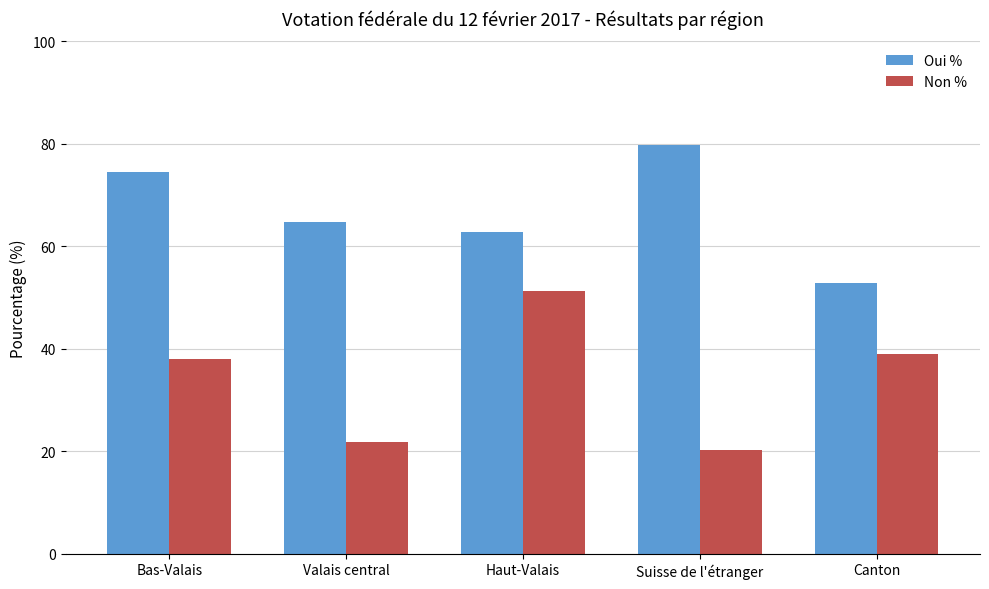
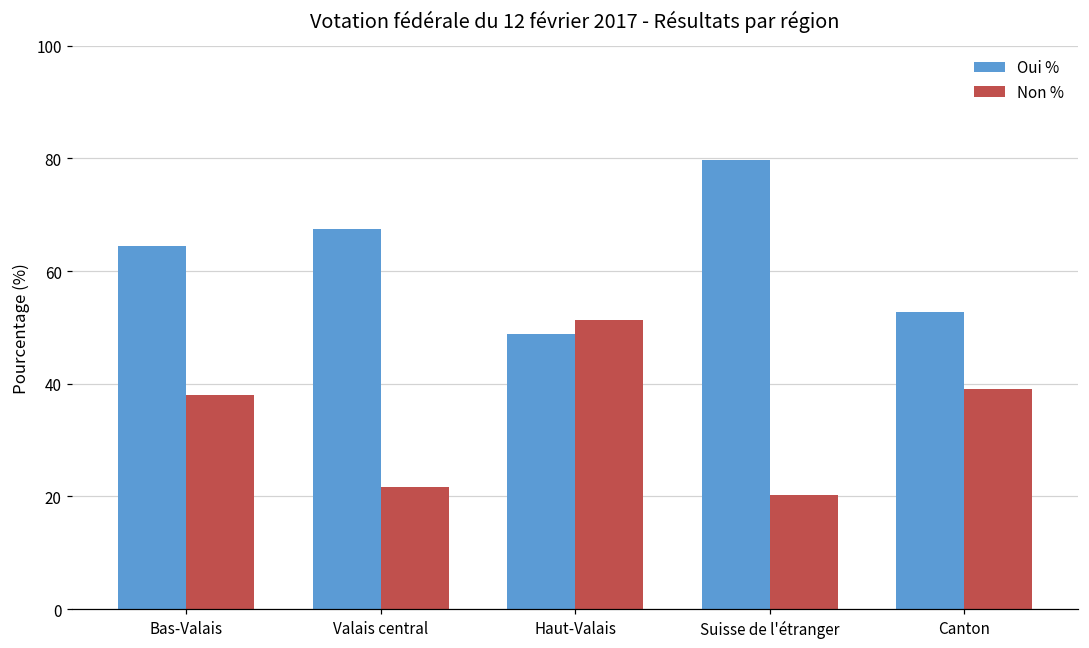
Oui %, Bas-Valais: 75 -> 64
Oui %, Valais central: 65 -> 67
Oui %, Haut-Valais: 63 -> 49
